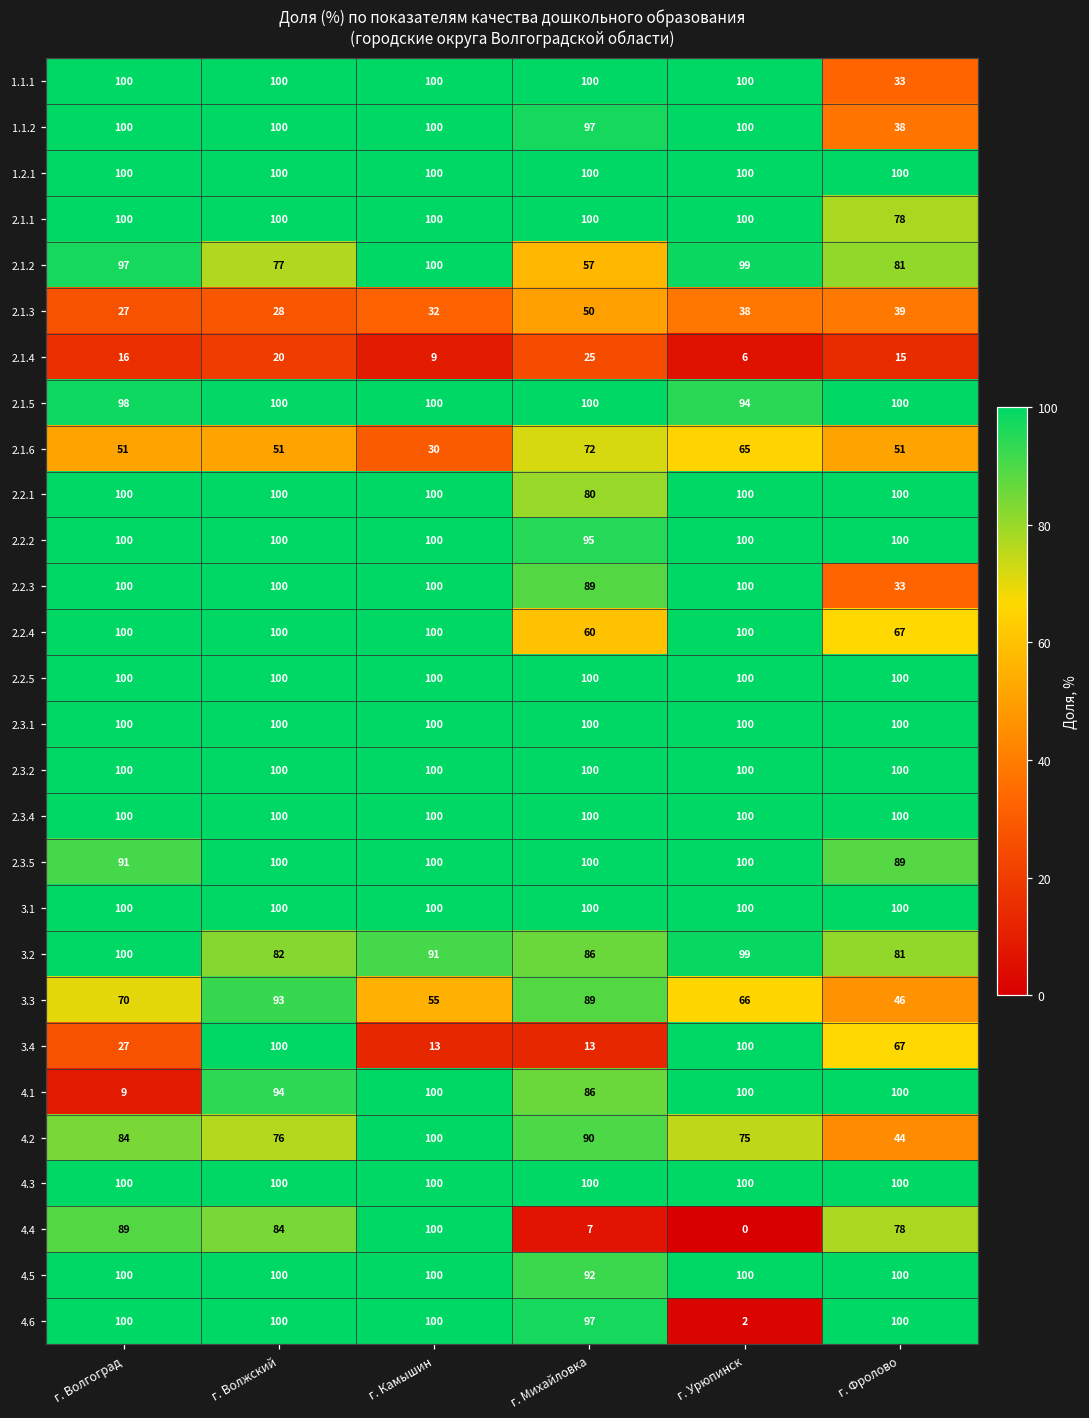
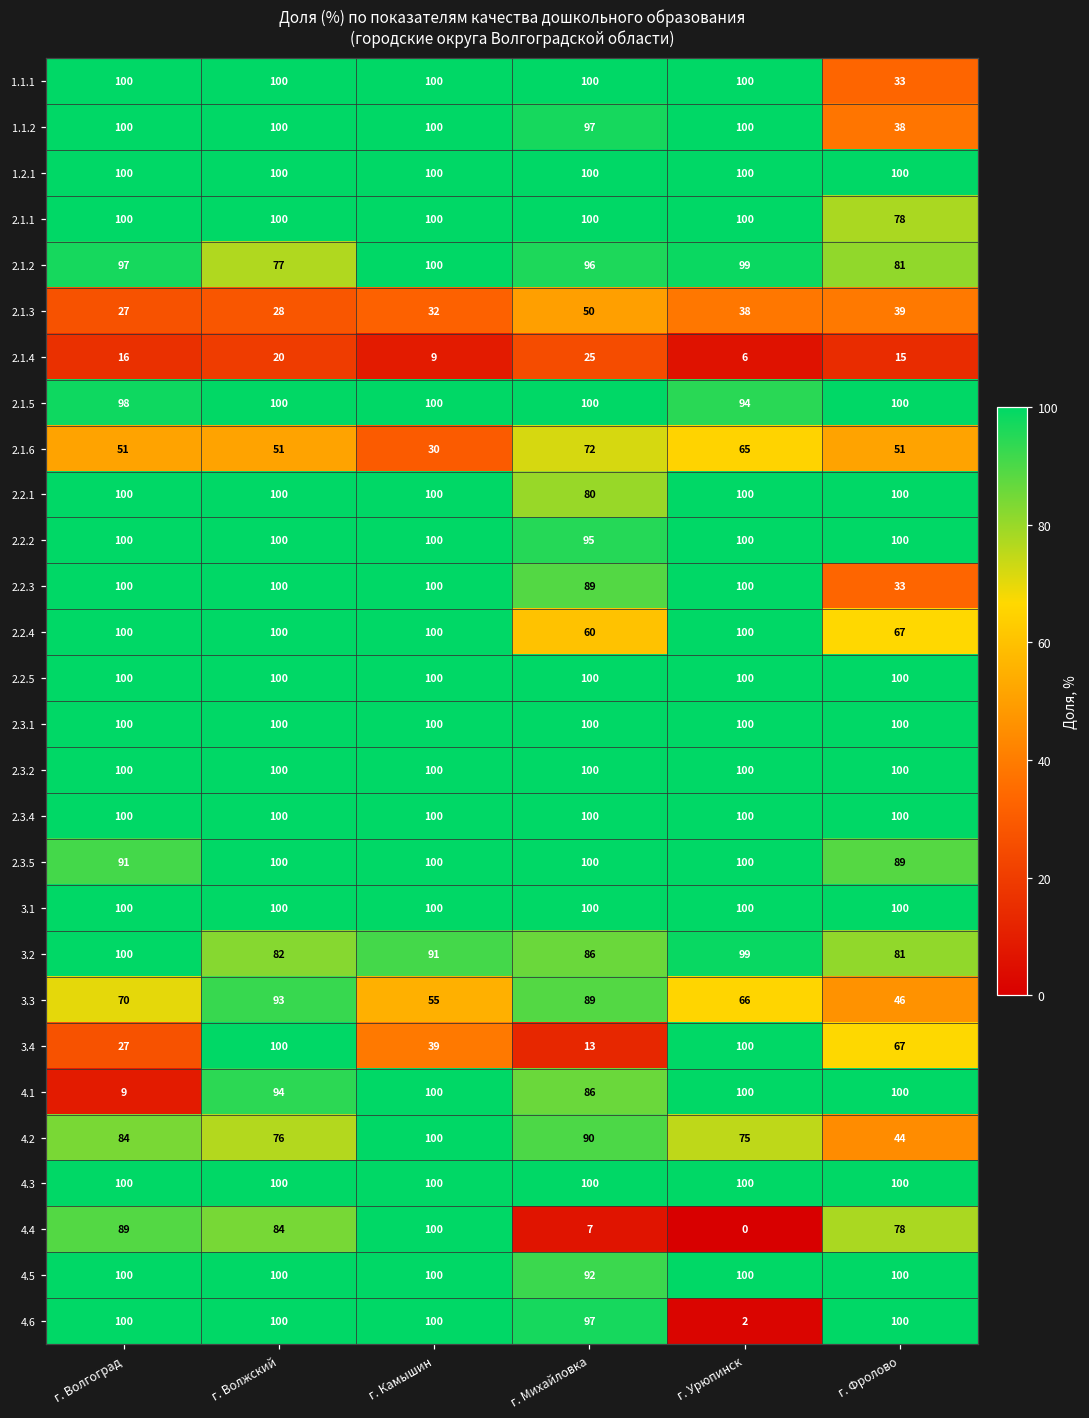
2.1.2, г. Михайловка: 57 -> 96
3.4, г. Камышин: 13 -> 39
